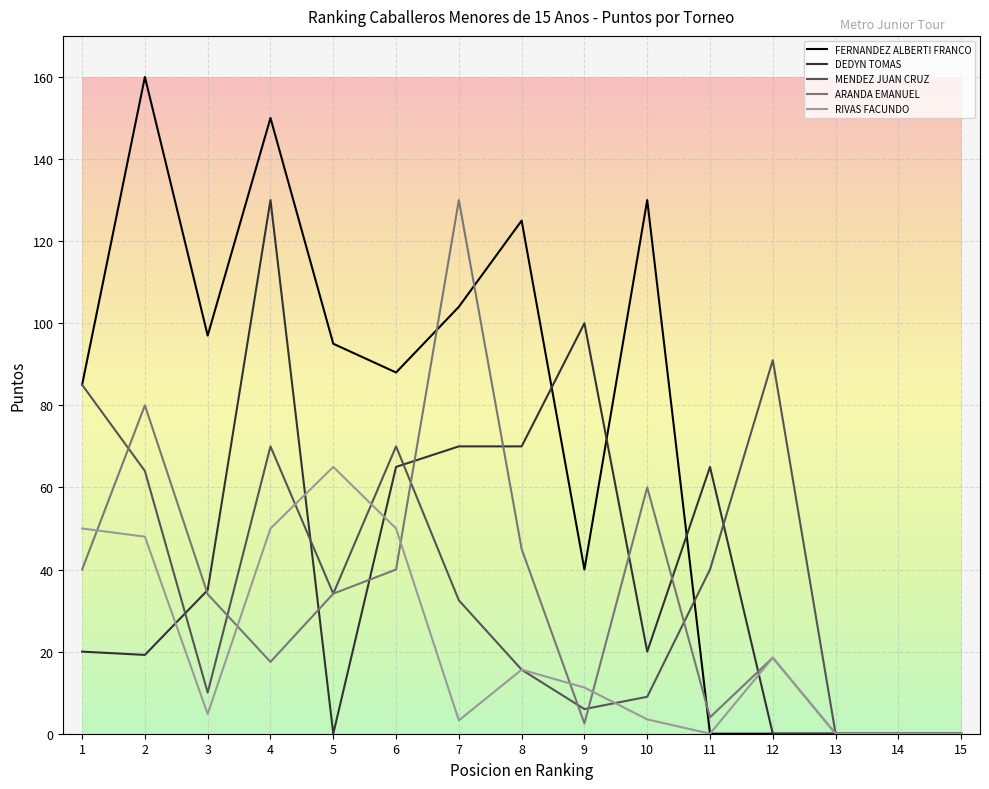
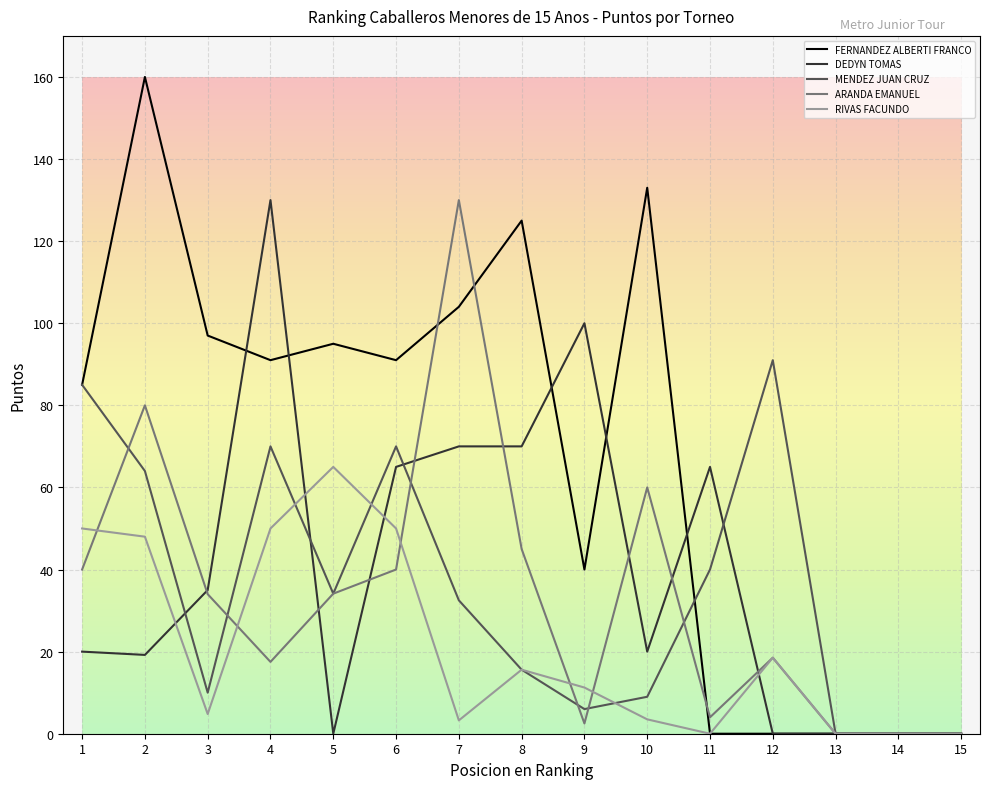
FERNANDEZ ALBERTI FRANCO, 4: 150 -> 91
FERNANDEZ ALBERTI FRANCO, 6: 88 -> 91
FERNANDEZ ALBERTI FRANCO, 10: 130 -> 133
